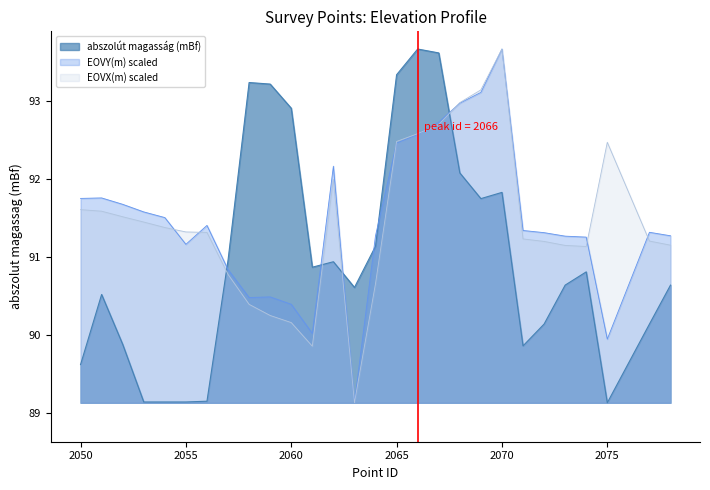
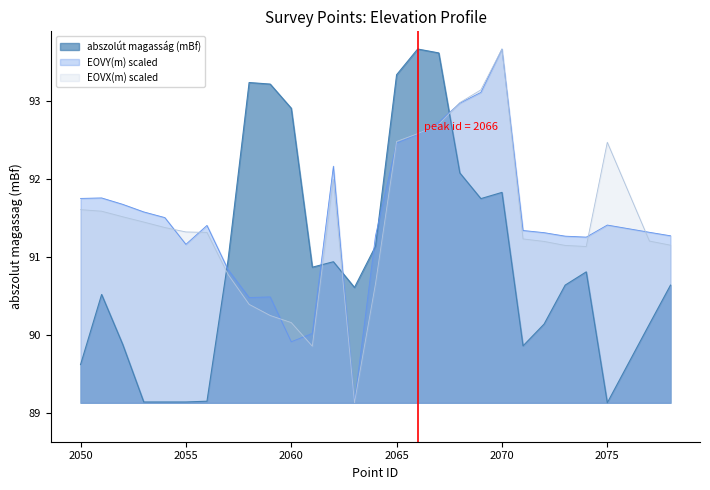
EOVY(m) scaled, 2060: 90.4 -> 89.9
EOVY(m) scaled, 2075: 89.9 -> 91.4
